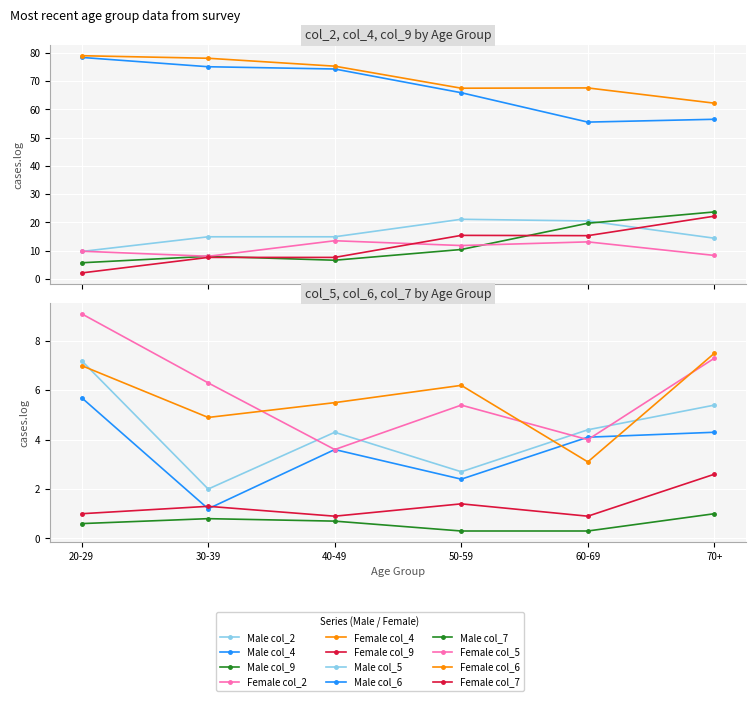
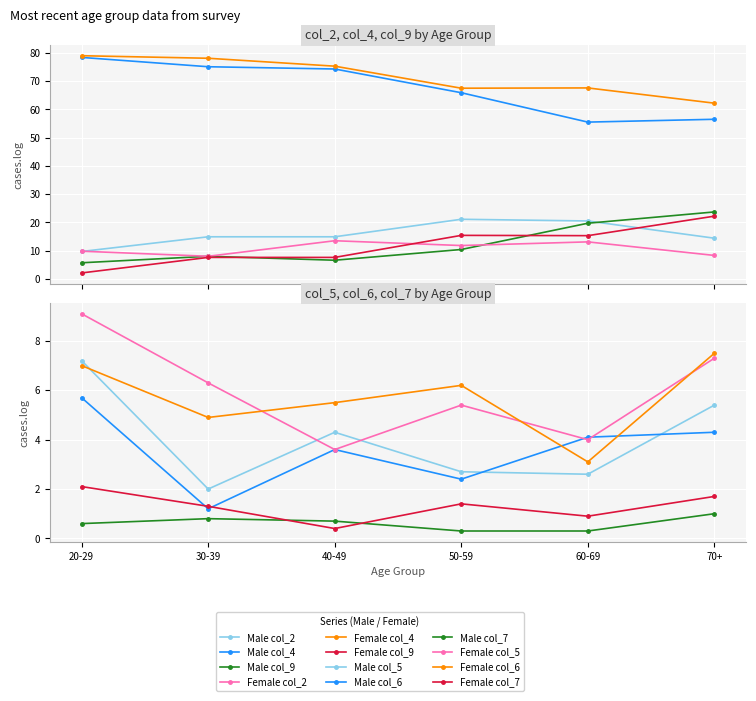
col_5, col_6, col_7 by Age Group, Female col_7, 20-29: 1.0 -> 2.1
col_5, col_6, col_7 by Age Group, Female col_7, 40-49: 0.9 -> 0.4
col_5, col_6, col_7 by Age Group, Male col_5, 60-69: 4.4 -> 2.6
col_5, col_6, col_7 by Age Group, Female col_7, 70+: 2.6 -> 1.7
